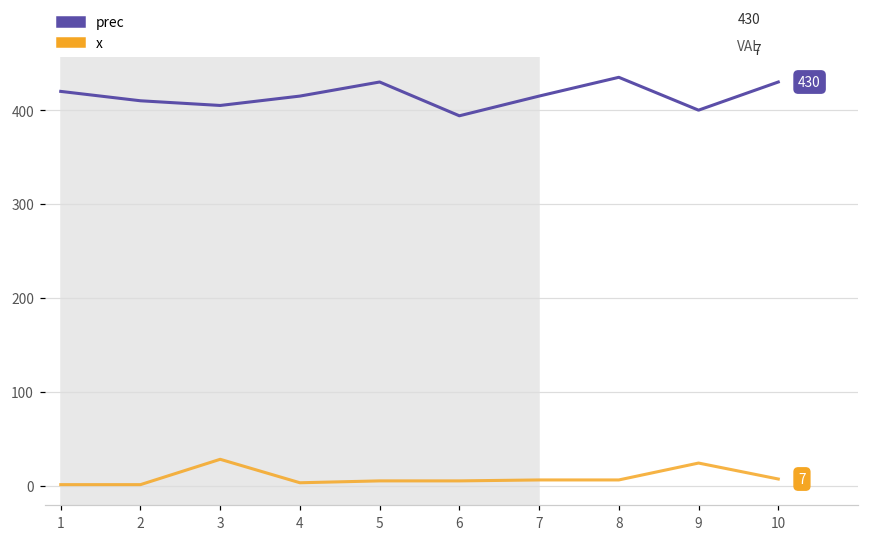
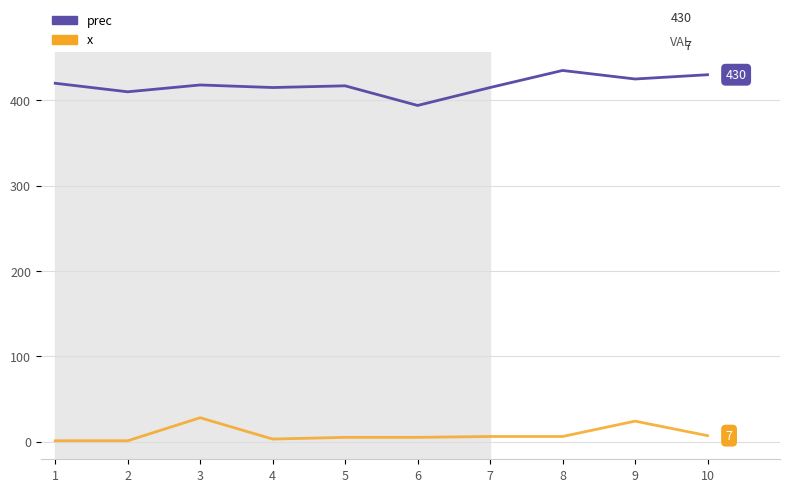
prec, 3: 410 -> 420
prec, 5: 430 -> 420
prec, 9: 400 -> 430
